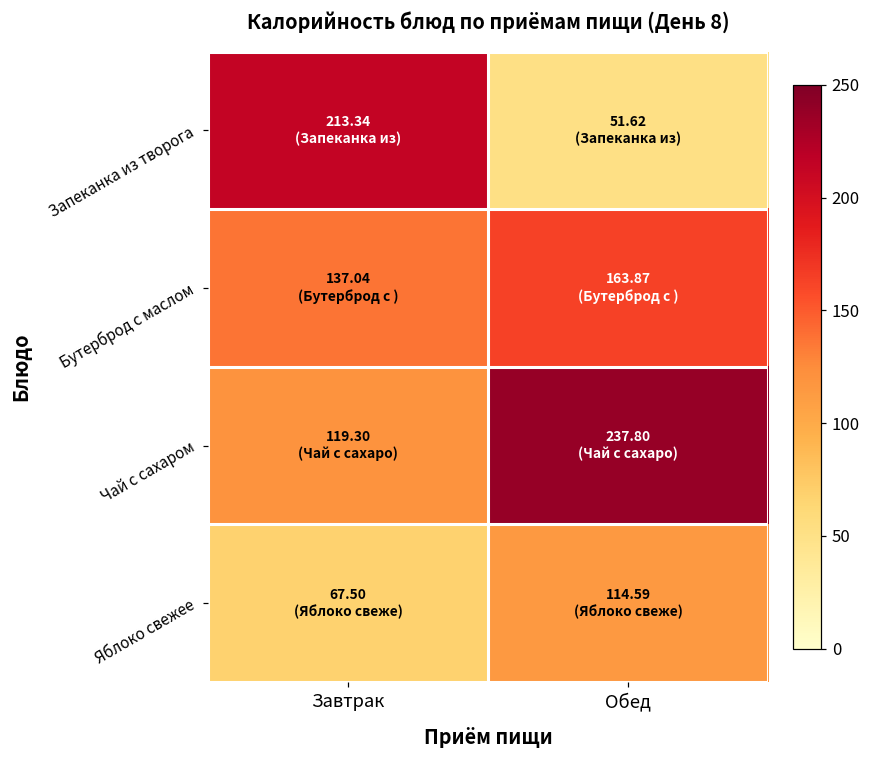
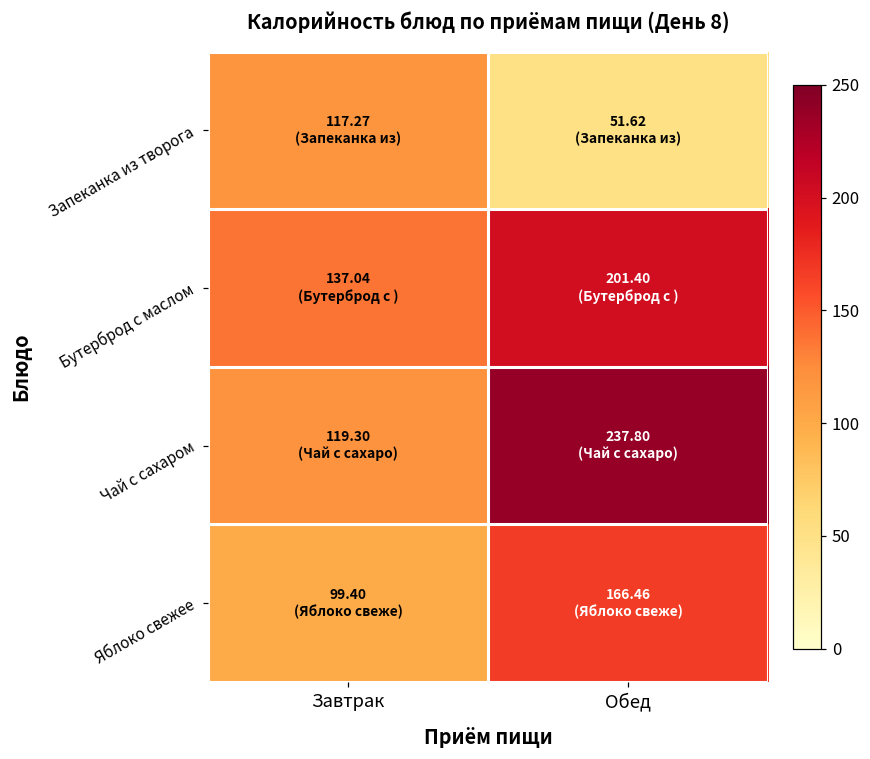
Запеканка из творога, Завтрак: 213.34 -> 117.27
Бутерброд с маслом, Обед: 163.87 -> 201.40
Яблоко свежее, Завтрак: 67.50 -> 99.40
Яблоко свежее, Обед: 114.59 -> 166.46
